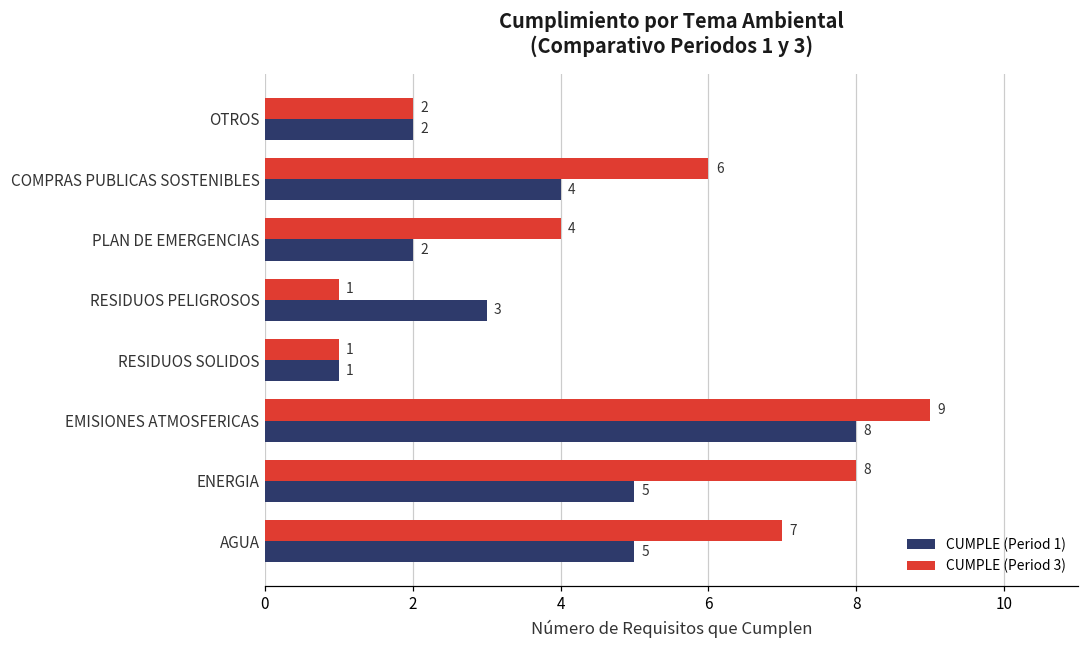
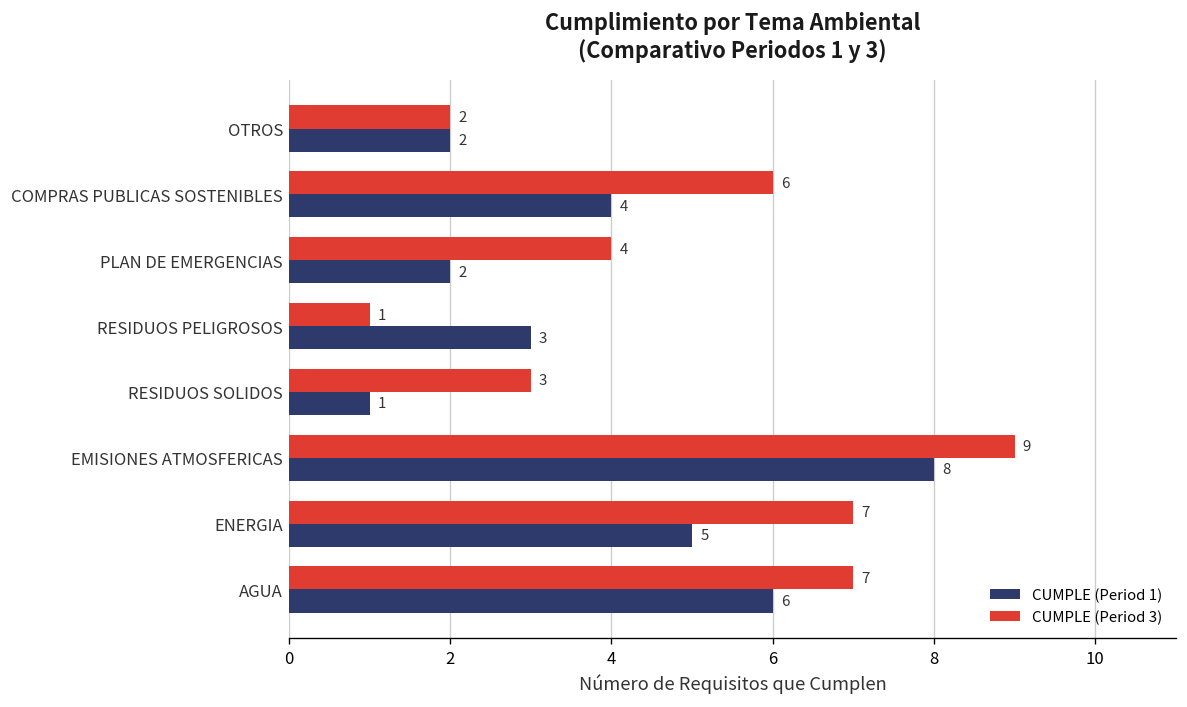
CUMPLE (Period 3), RESIDUOS SOLIDOS: 1 -> 3
CUMPLE (Period 3), ENERGIA: 8 -> 7
CUMPLE (Period 1), AGUA: 5 -> 6
